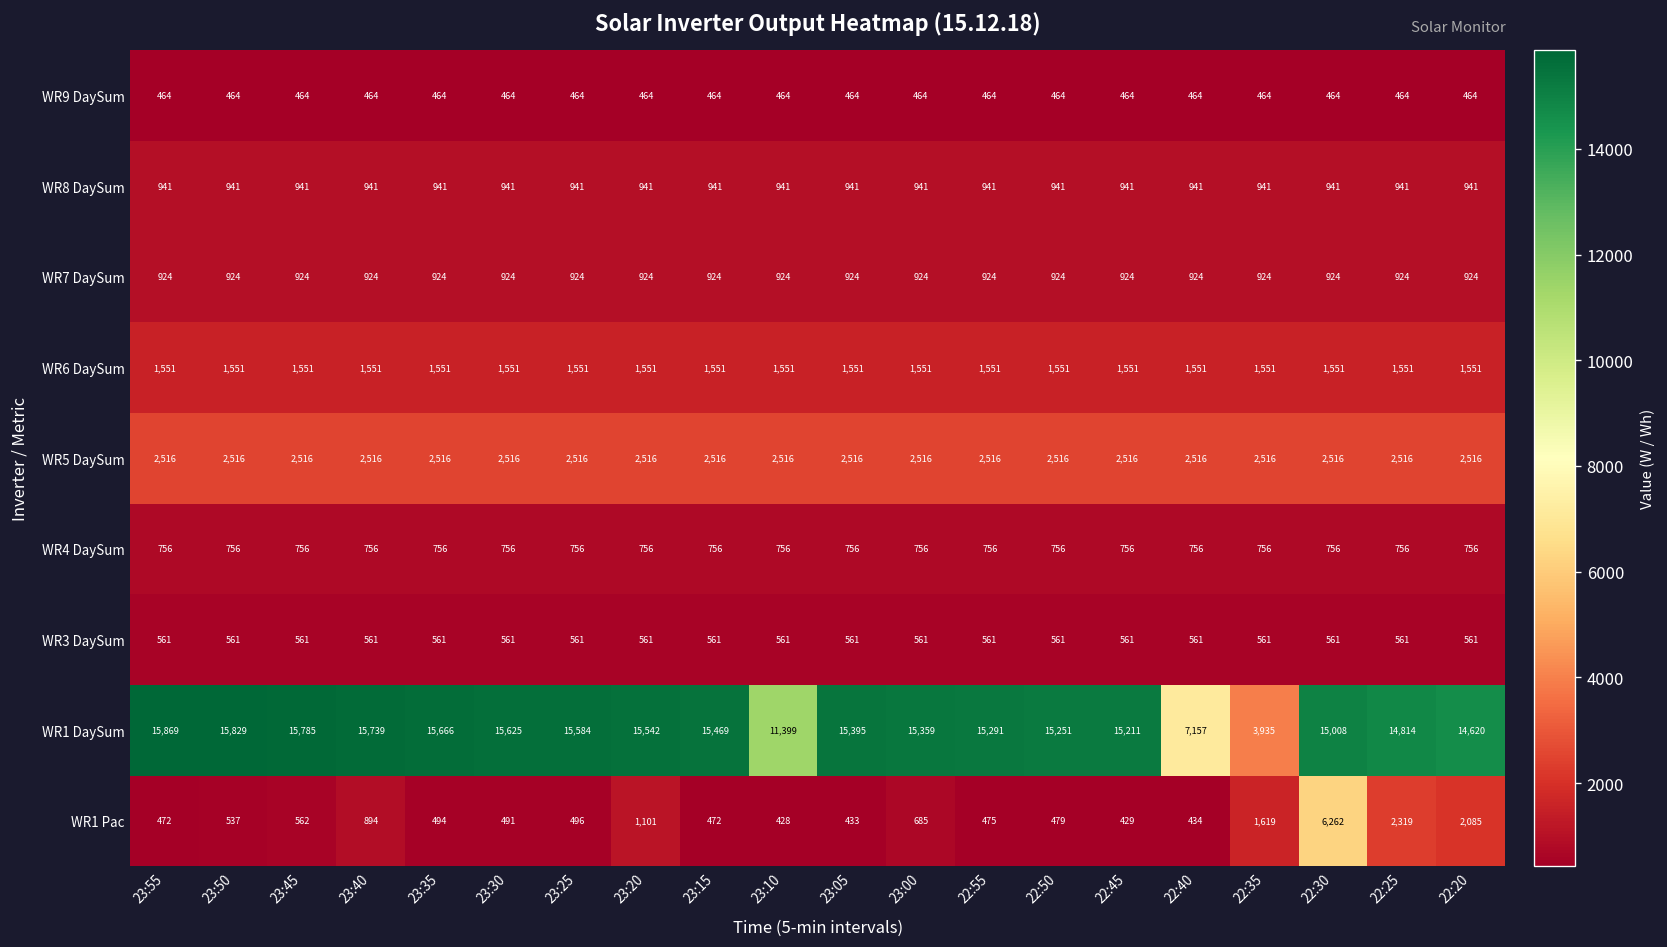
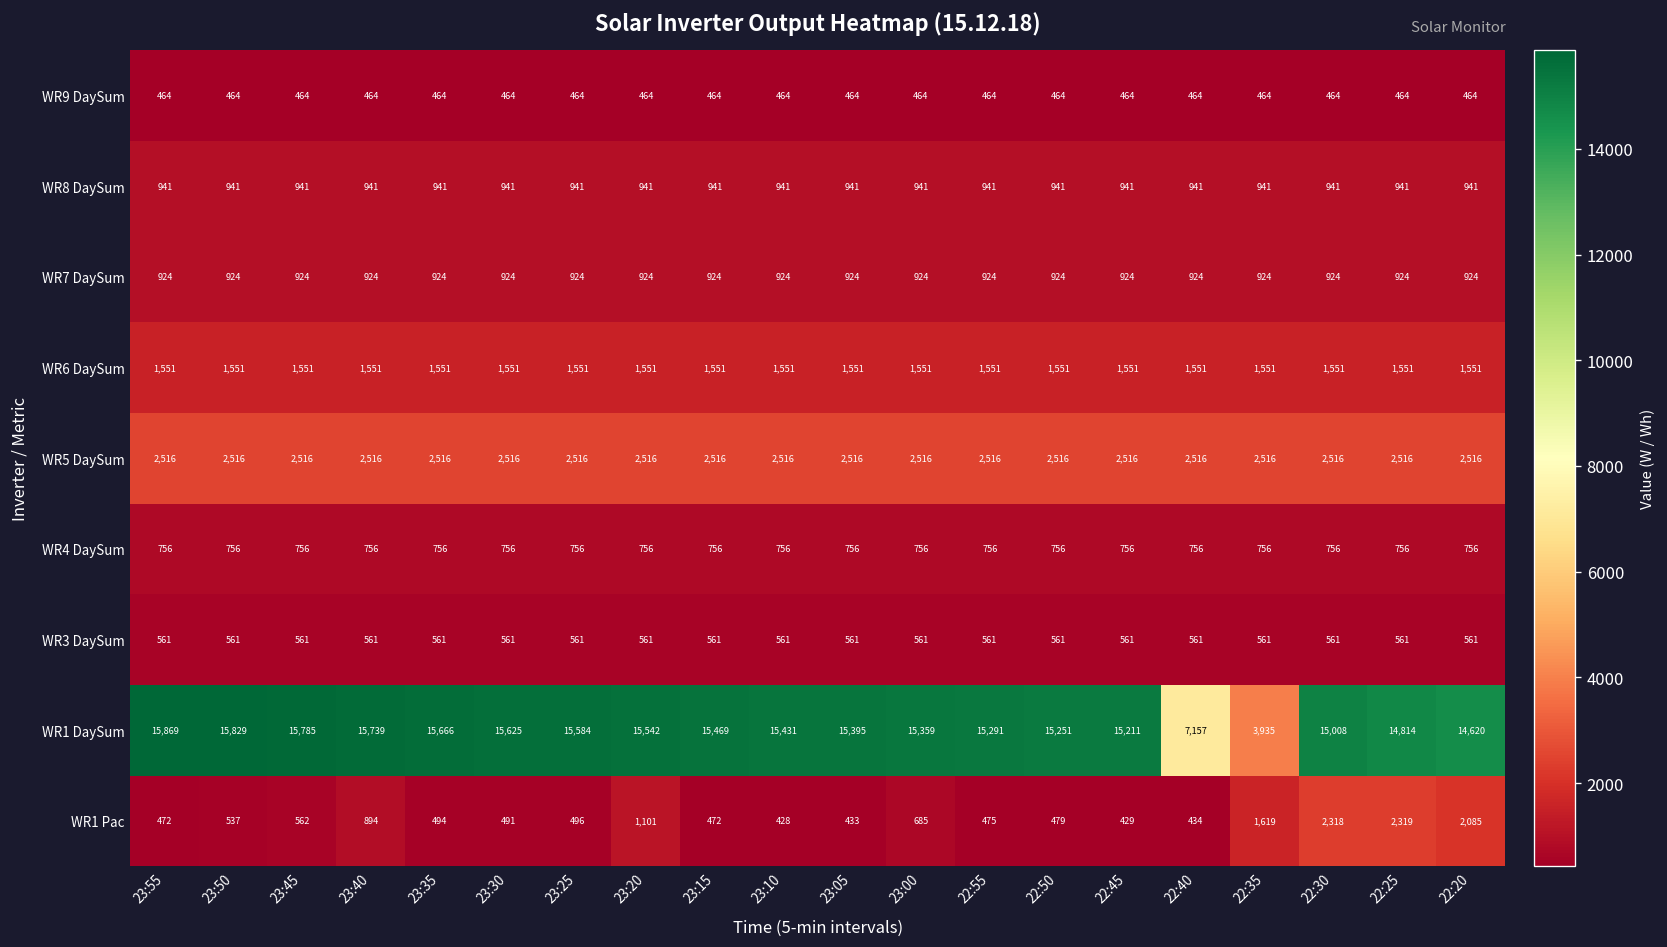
WR1 DaySum, 23:10: 11,399 -> 15,431
WR1 Pac, 22:30: 6,262 -> 2,318
